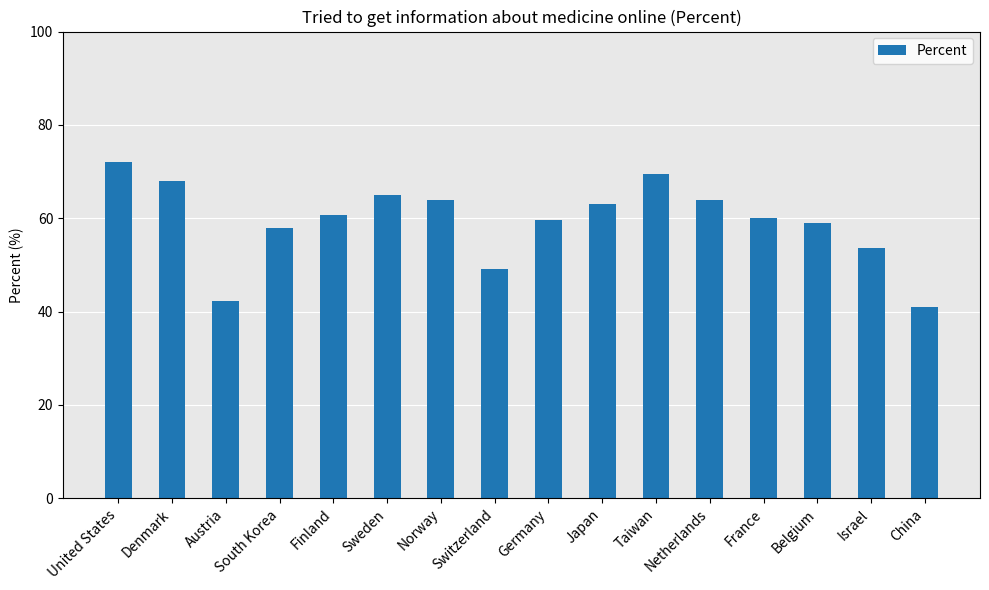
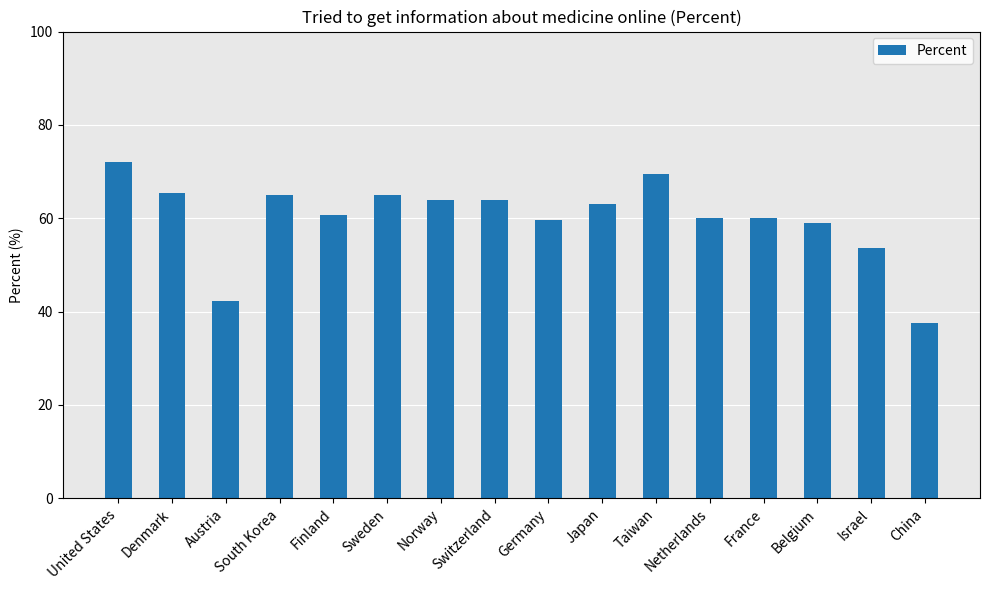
Denmark: 68 -> 66
South Korea: 58 -> 65
Switzerland: 49 -> 64
Netherlands: 64 -> 60
China: 41 -> 38
